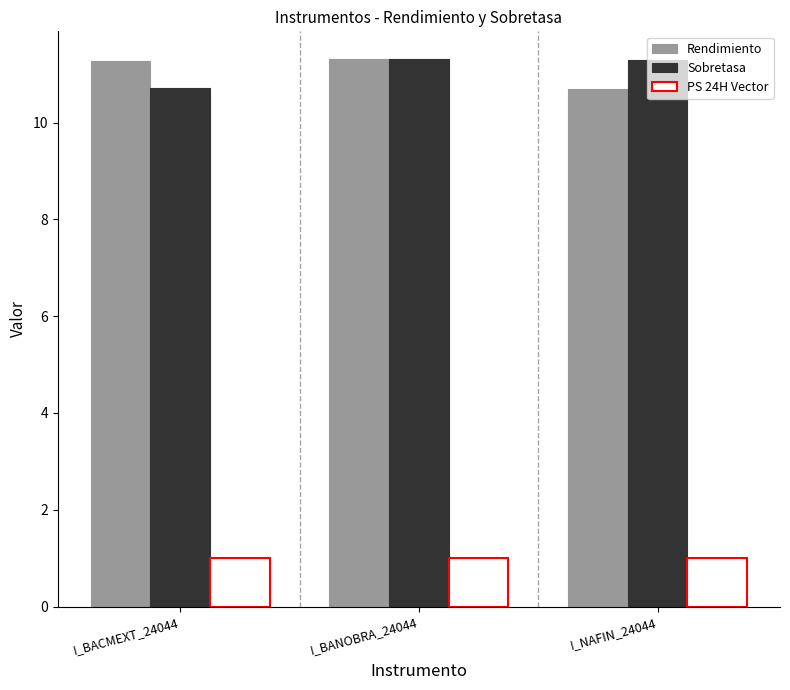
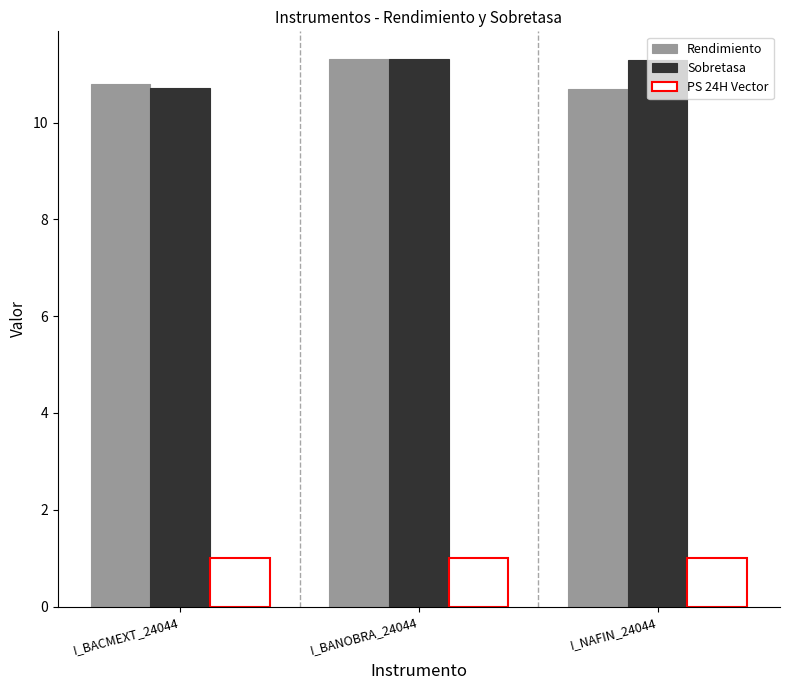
Rendimiento, I_BACMEXT_24044: 11.3 -> 10.8
